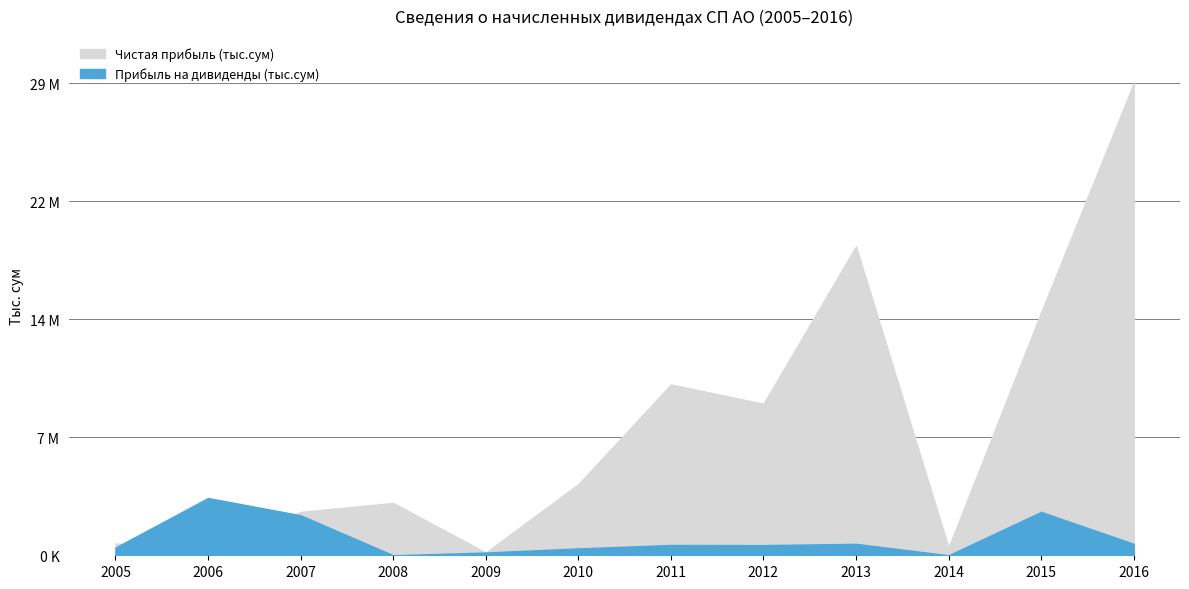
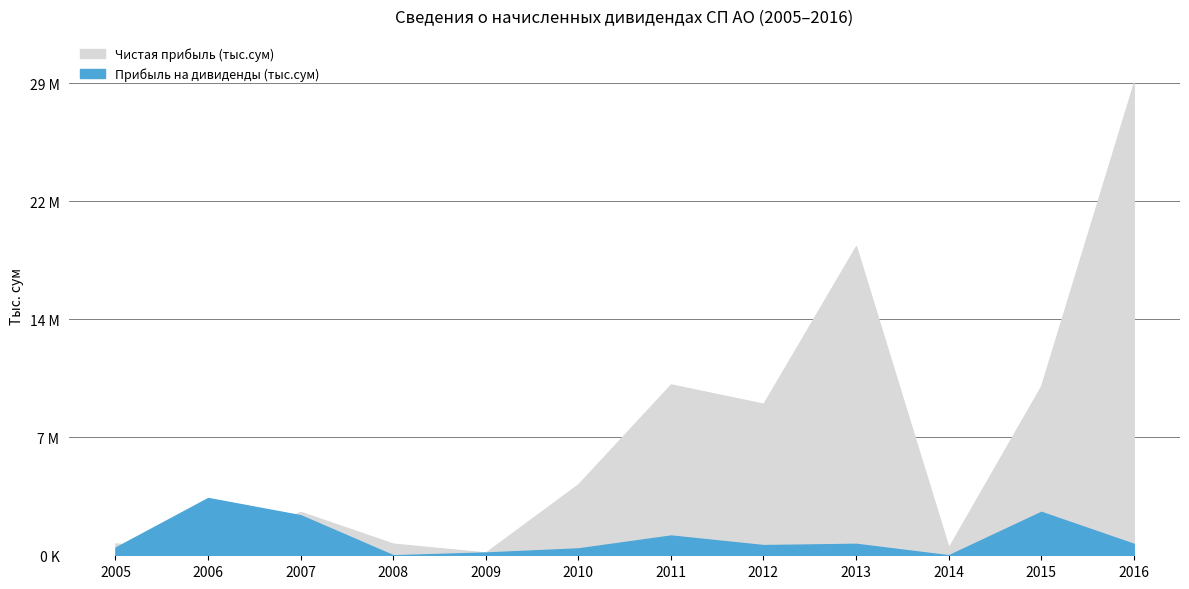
Чистая прибыль (тыс.сум), 2008: 3300000 -> 700000
Прибыль на дивиденды (тыс.сум), 2011: 600000 -> 1200000
Чистая прибыль (тыс.сум), 2015: 15200000 -> 10600000
